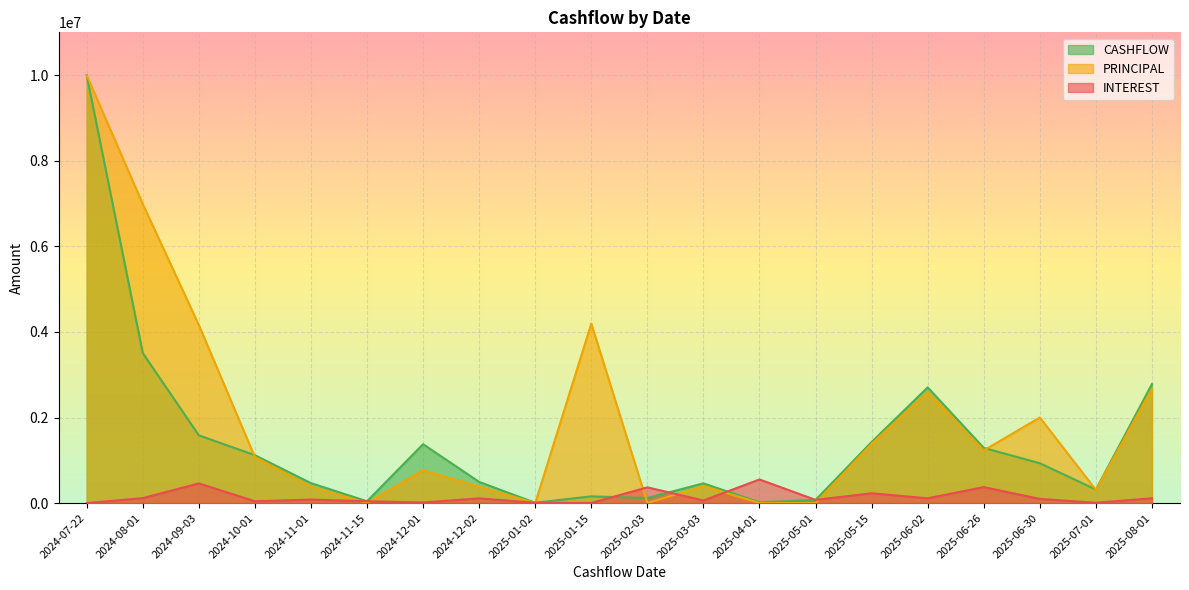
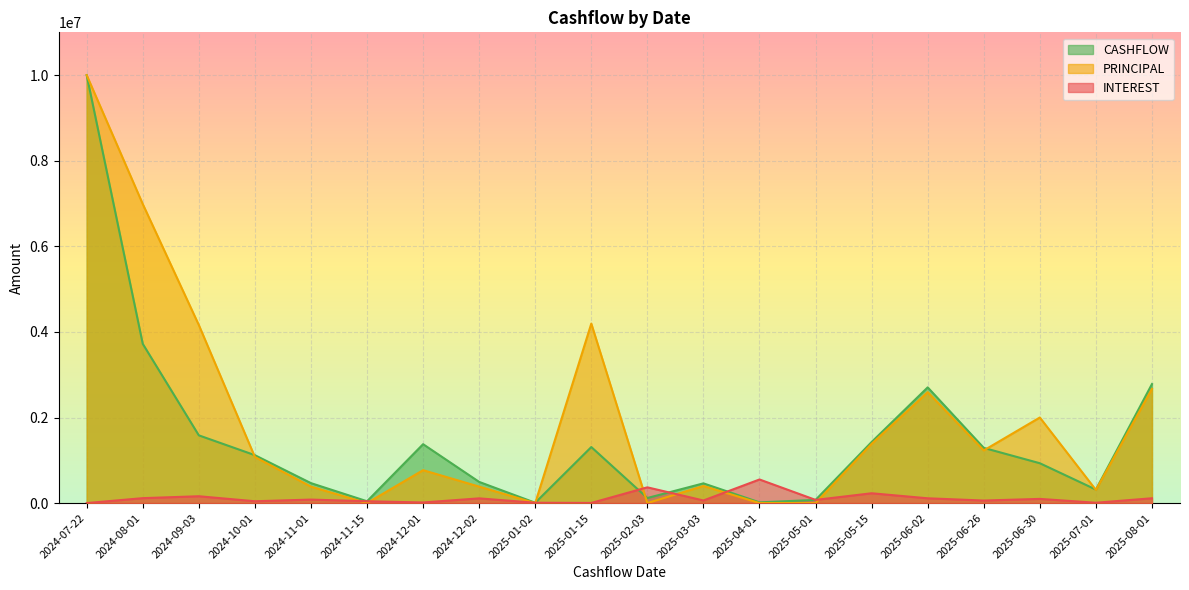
CASHFLOW, 2024-08-01: 3500000 -> 3700000
INTEREST, 2024-09-03: 500000 -> 200000
CASHFLOW, 2025-01-15: 200000 -> 1300000
INTEREST, 2025-06-26: 400000 -> 100000
